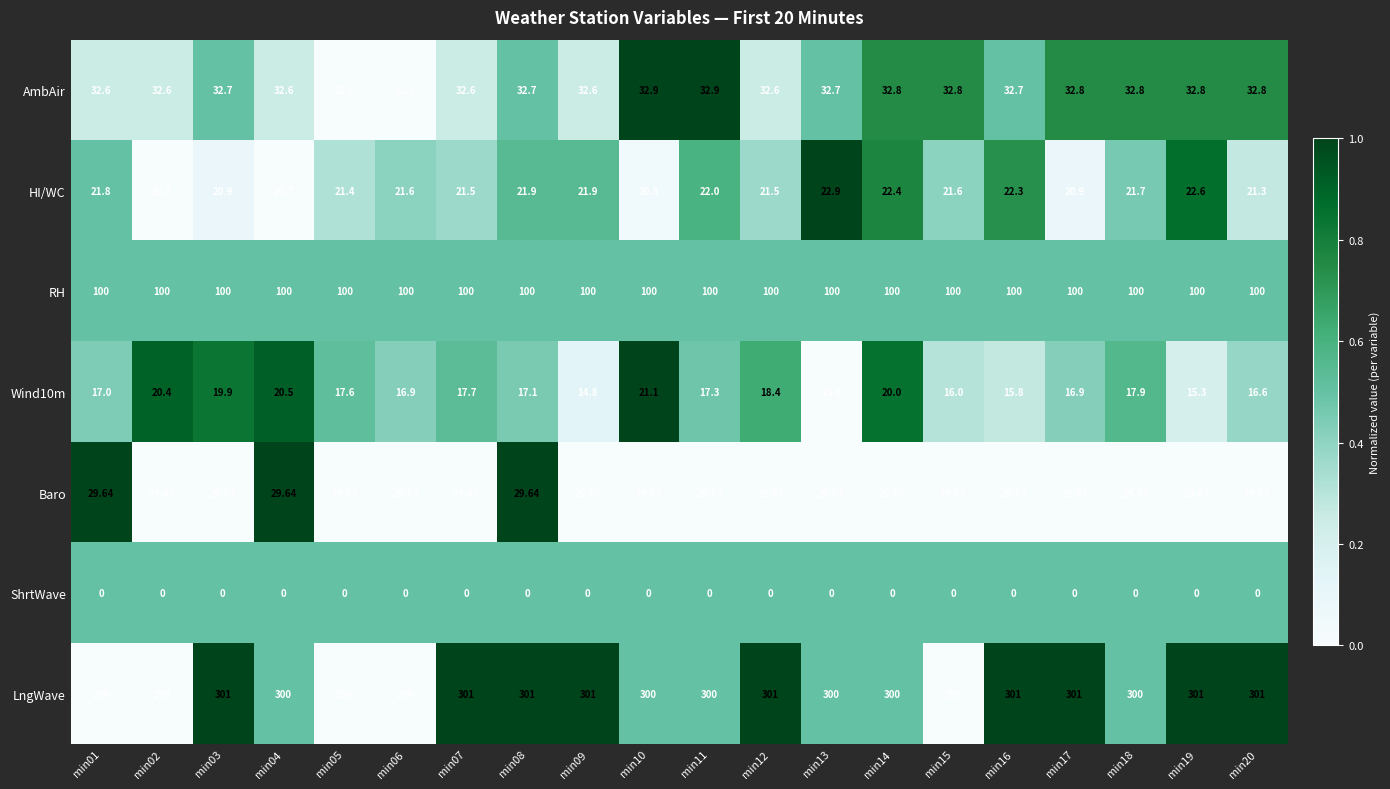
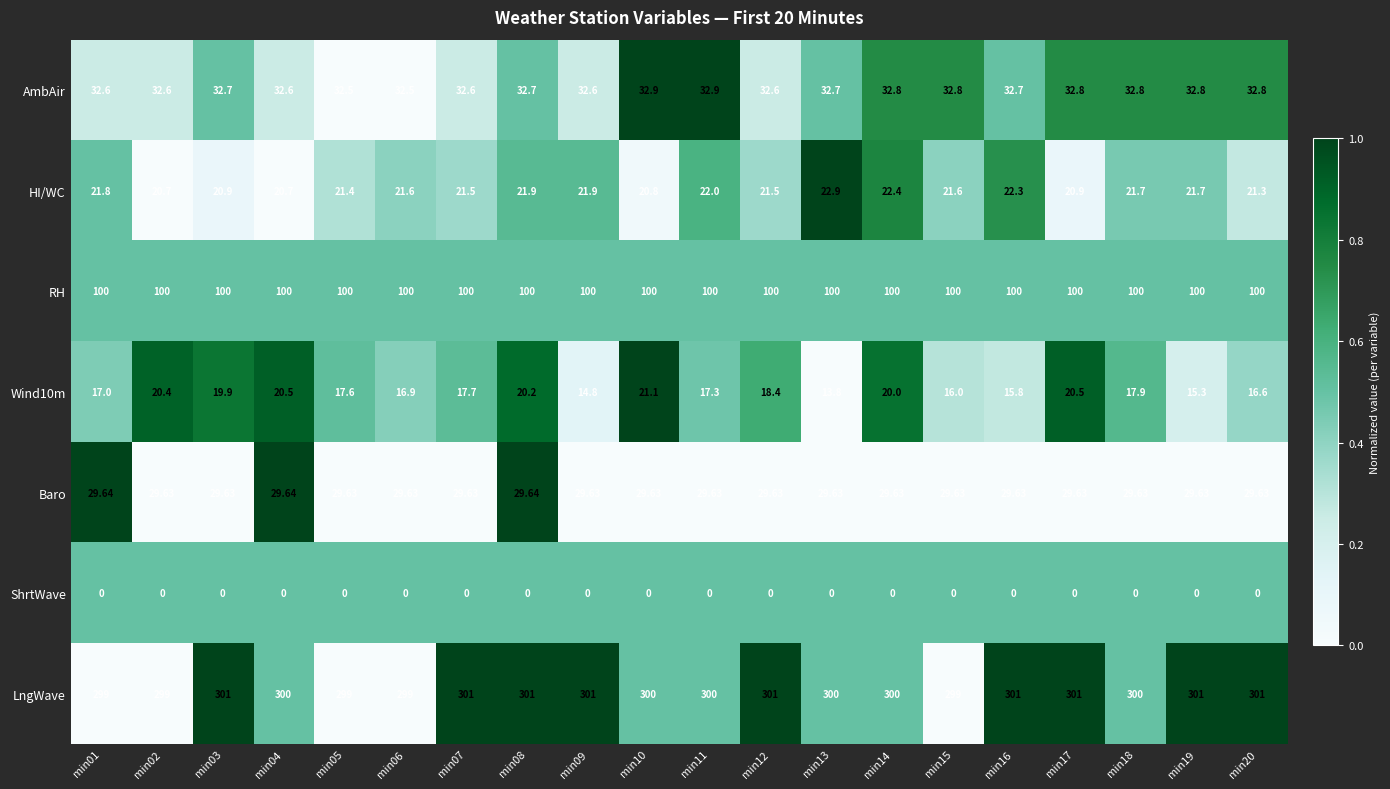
HI/WC, min19: 22.6 -> 21.7
Wind10m, min08: 17.1 -> 20.2
Wind10m, min17: 16.9 -> 20.5
